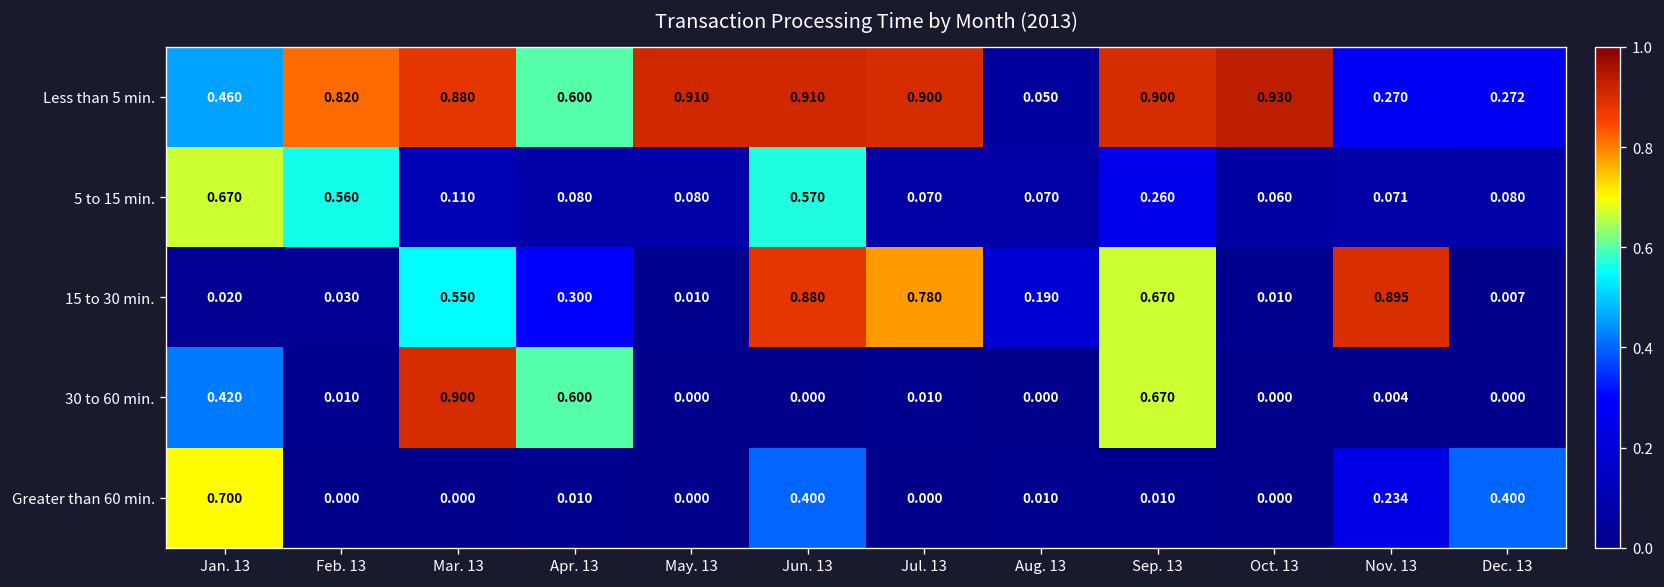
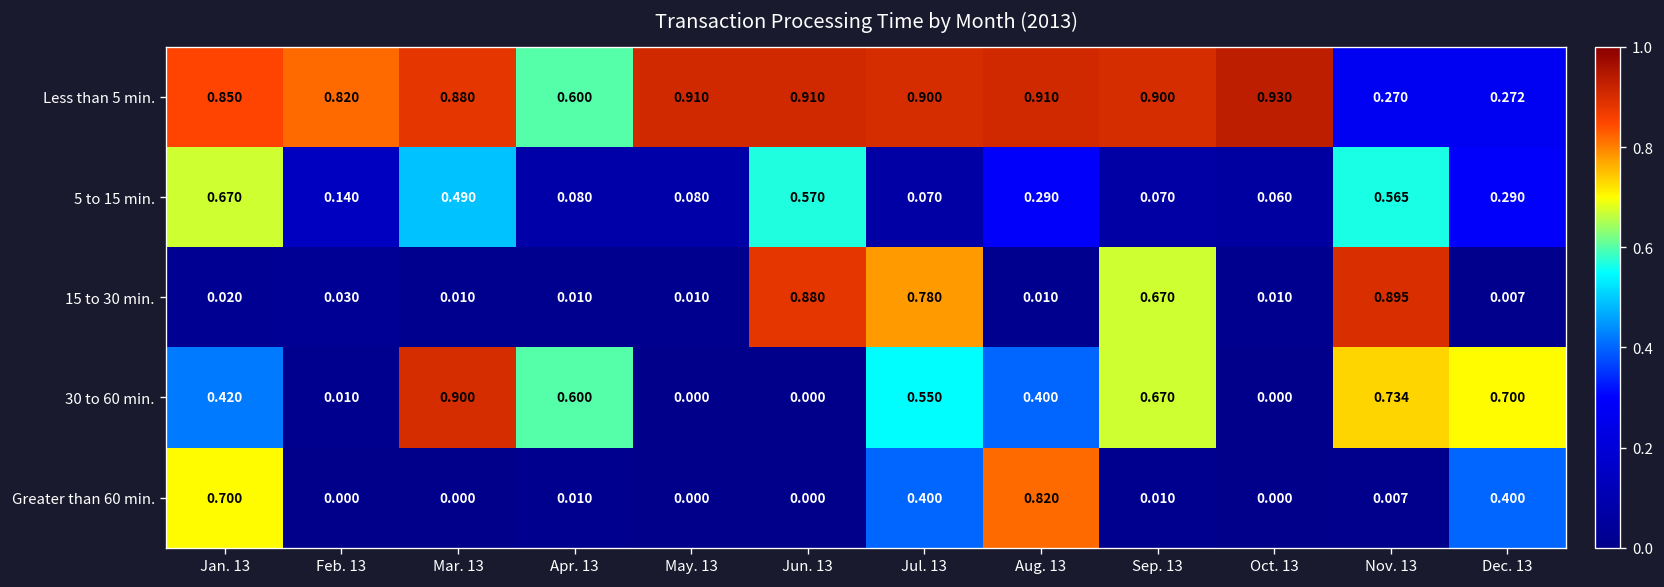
Less than 5 min., Jan. 13: 0.460 -> 0.850
Less than 5 min., Aug. 13: 0.050 -> 0.910
5 to 15 min., Feb. 13: 0.560 -> 0.140
5 to 15 min., Mar. 13: 0.110 -> 0.490
5 to 15 min., Aug. 13: 0.070 -> 0.290
5 to 15 min., Sep. 13: 0.260 -> 0.070
5 to 15 min., Nov. 13: 0.071 -> 0.565
5 to 15 min., Dec. 13: 0.080 -> 0.290
15 to 30 min., Mar. 13: 0.550 -> 0.010
15 to 30 min., Apr. 13: 0.300 -> 0.010
15 to 30 min., Aug. 13: 0.190 -> 0.010
30 to 60 min., Jul. 13: 0.010 -> 0.550
30 to 60 min., Aug. 13: 0.000 -> 0.400
30 to 60 min., Nov. 13: 0.004 -> 0.734
30 to 60 min., Dec. 13: 0.000 -> 0.700
Greater than 60 min., Jun. 13: 0.400 -> 0.000
Greater than 60 min., Jul. 13: 0.000 -> 0.400
Greater than 60 min., Aug. 13: 0.010 -> 0.820
Greater than 60 min., Nov. 13: 0.234 -> 0.007
